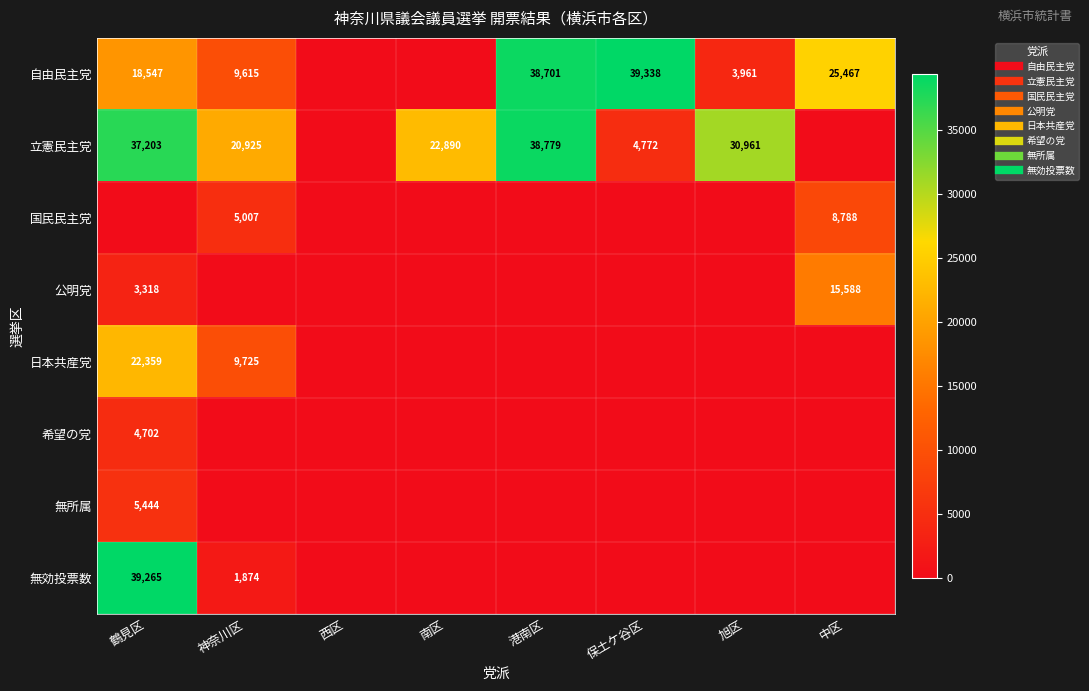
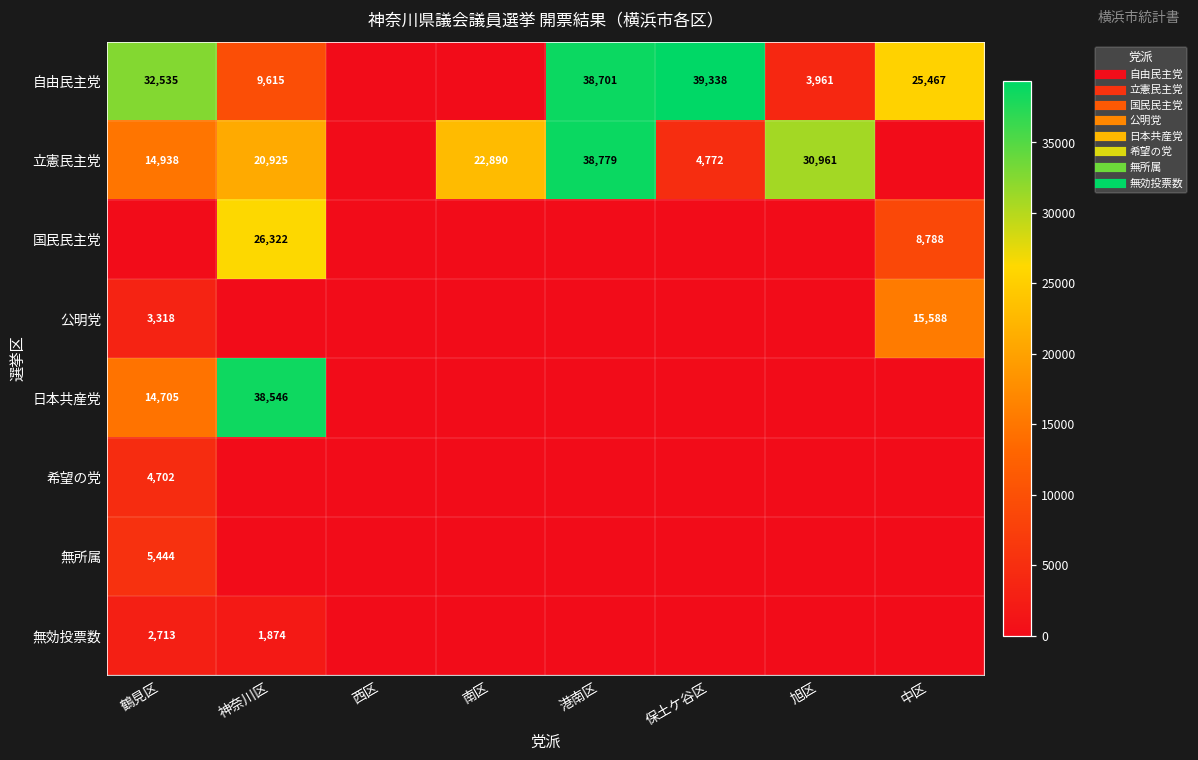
自由民主党, 鶴見区: 18,547 -> 32,535
立憲民主党, 鶴見区: 37,203 -> 14,938
国民民主党, 神奈川区: 5,007 -> 26,322
日本共産党, 鶴見区: 22,359 -> 14,705
日本共産党, 神奈川区: 9,725 -> 38,546
無効投票数, 鶴見区: 39,265 -> 2,713
